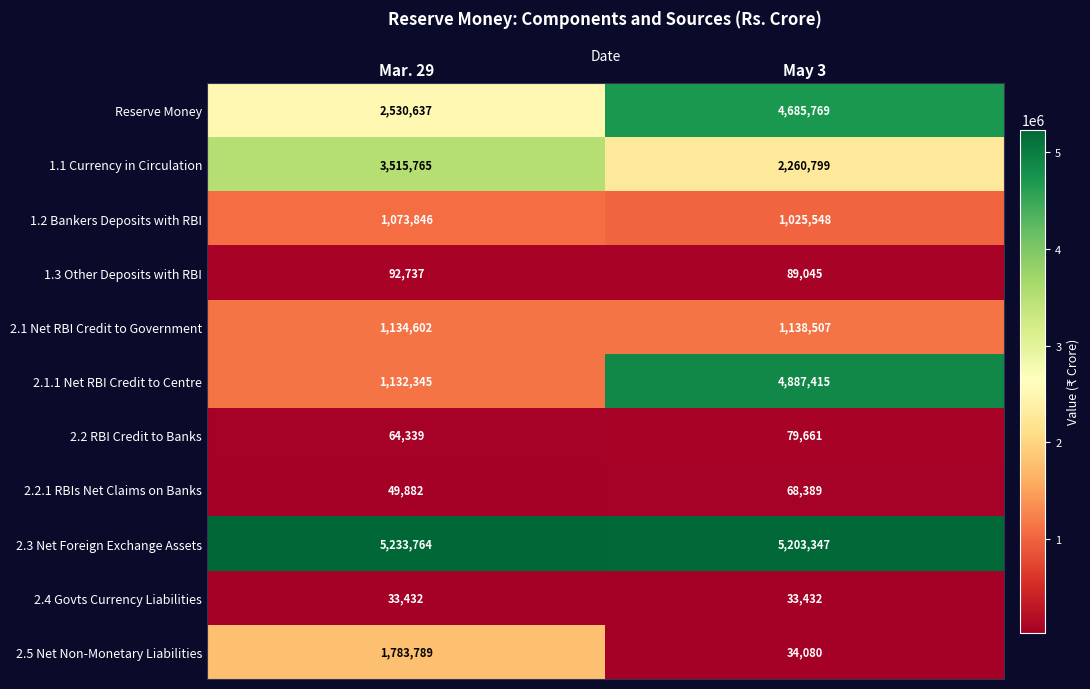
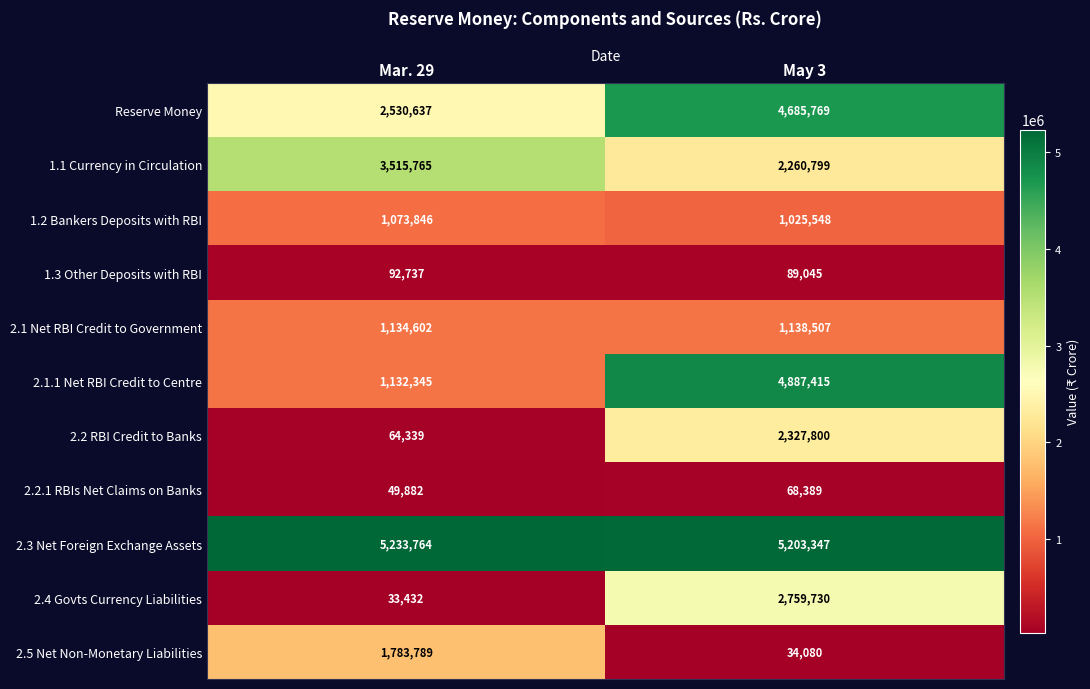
2.2 RBI Credit to Banks, May 3: 79,661 -> 2,327,800
2.4 Govts Currency Liabilities, May 3: 33,432 -> 2,759,730
